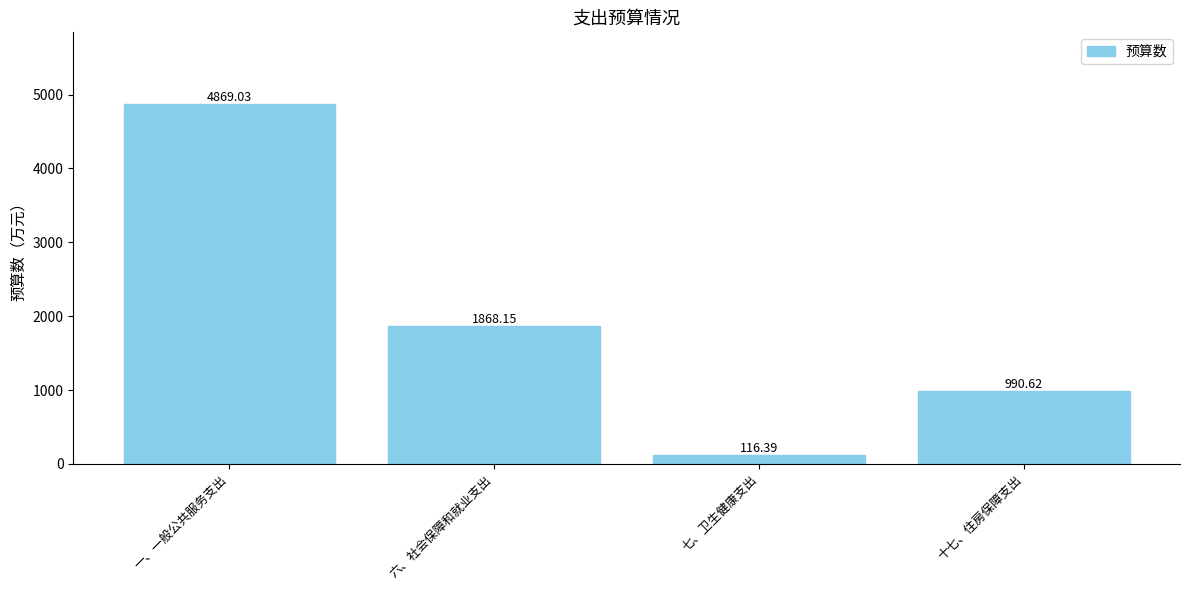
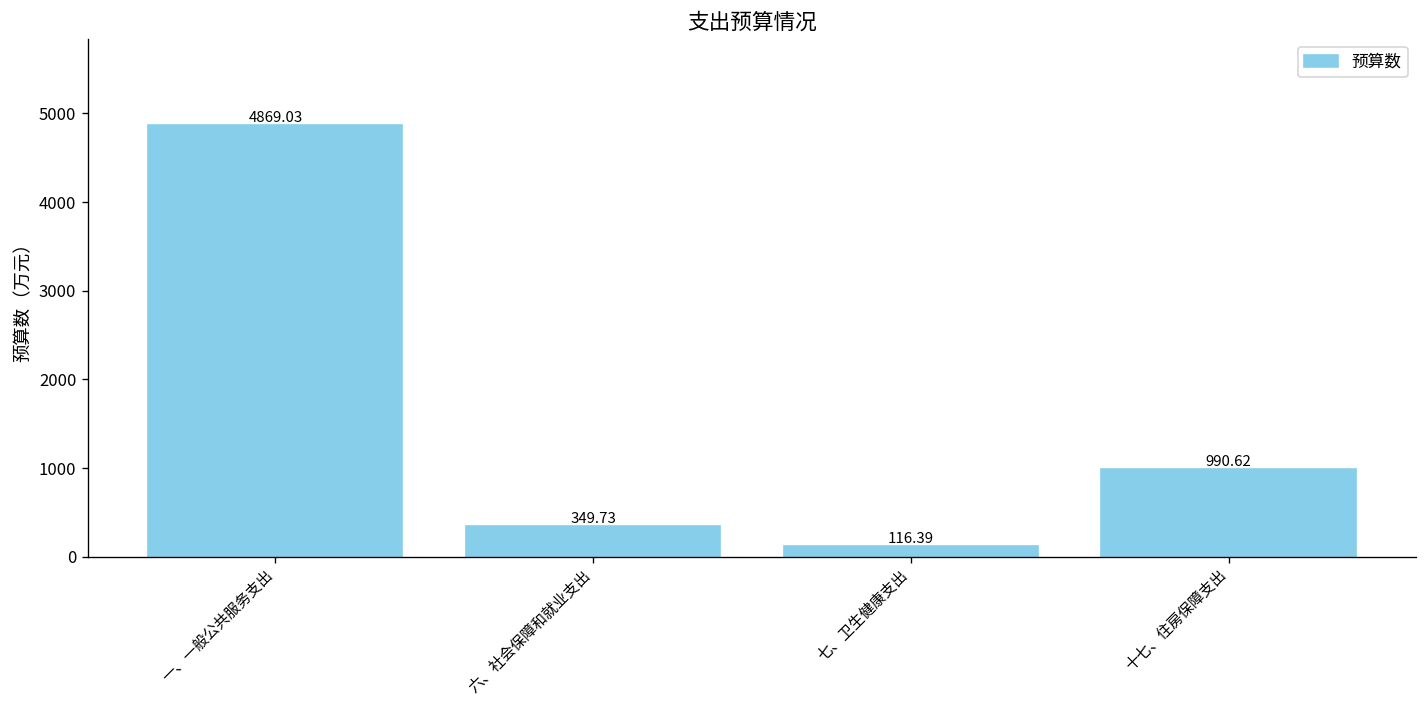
六、社会保障和就业支出: 1868.15 -> 349.73
